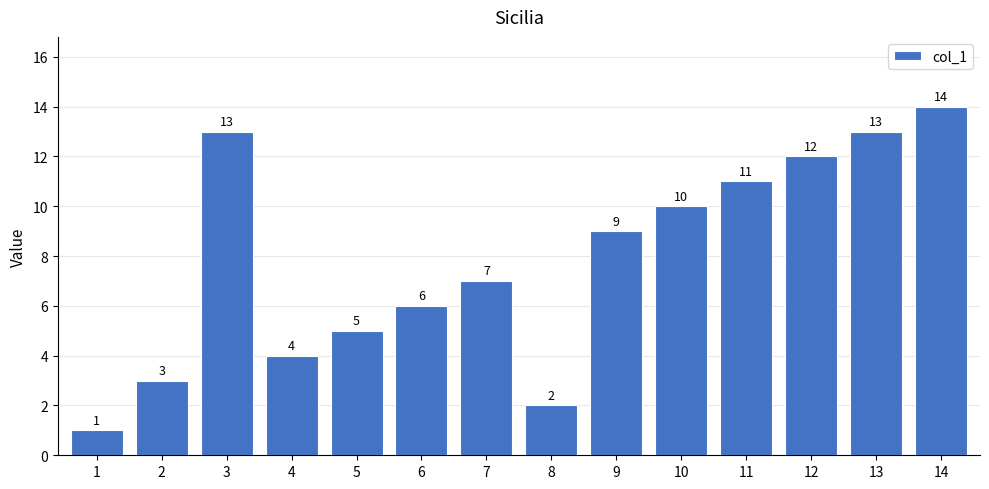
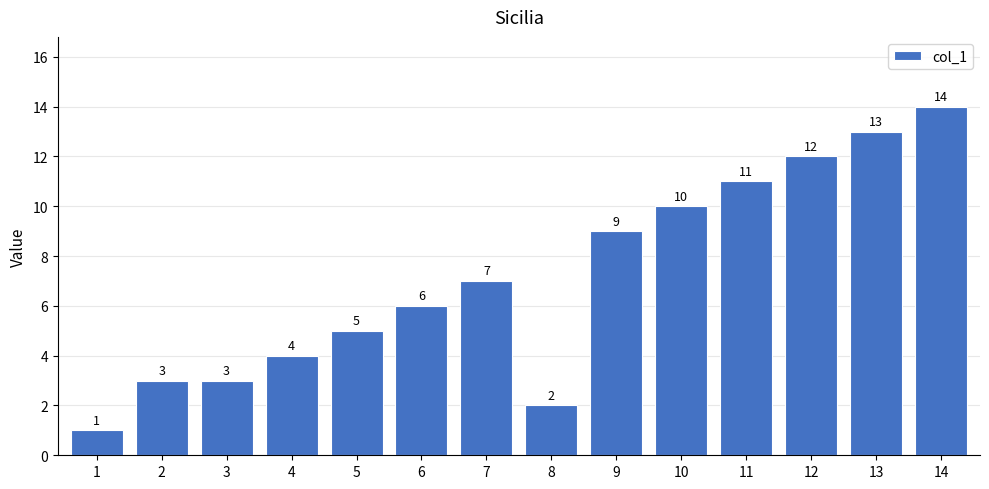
3: 13 -> 3
